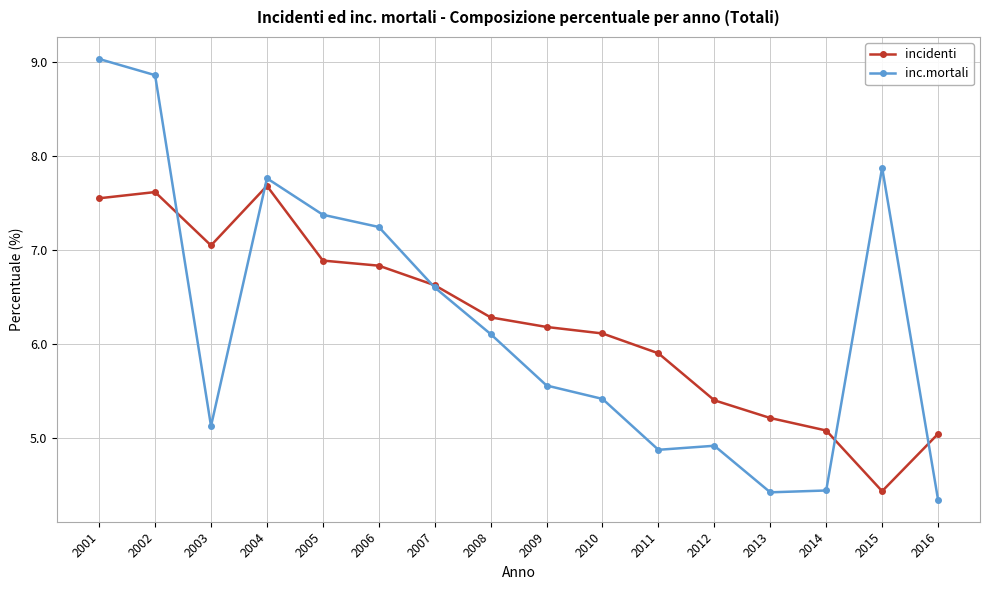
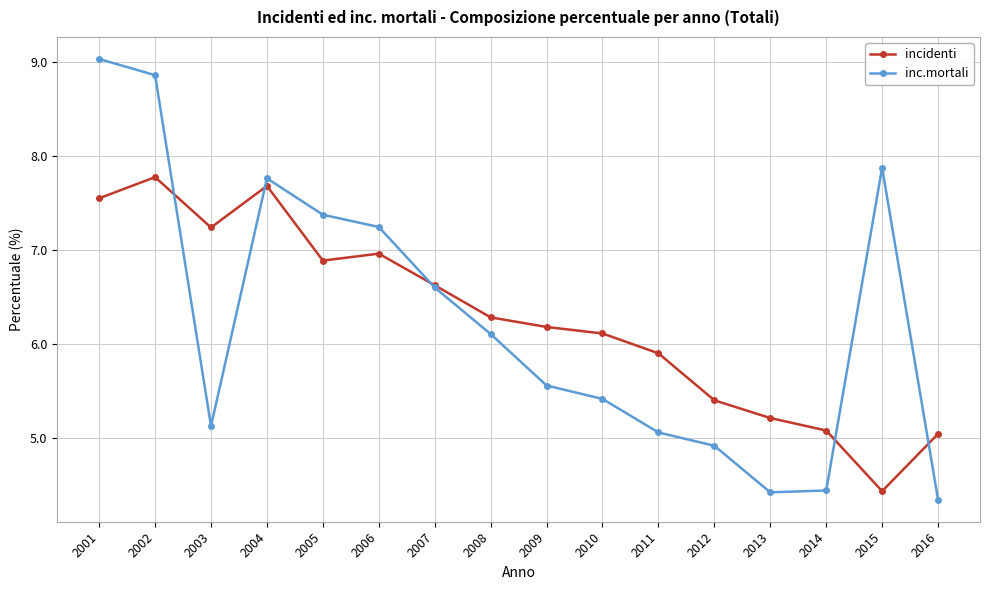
incidenti, 2002: 7.6 -> 7.8
incidenti, 2003: 7.1 -> 7.2
incidenti, 2006: 6.8 -> 7.0
inc.mortali, 2011: 4.9 -> 5.1
